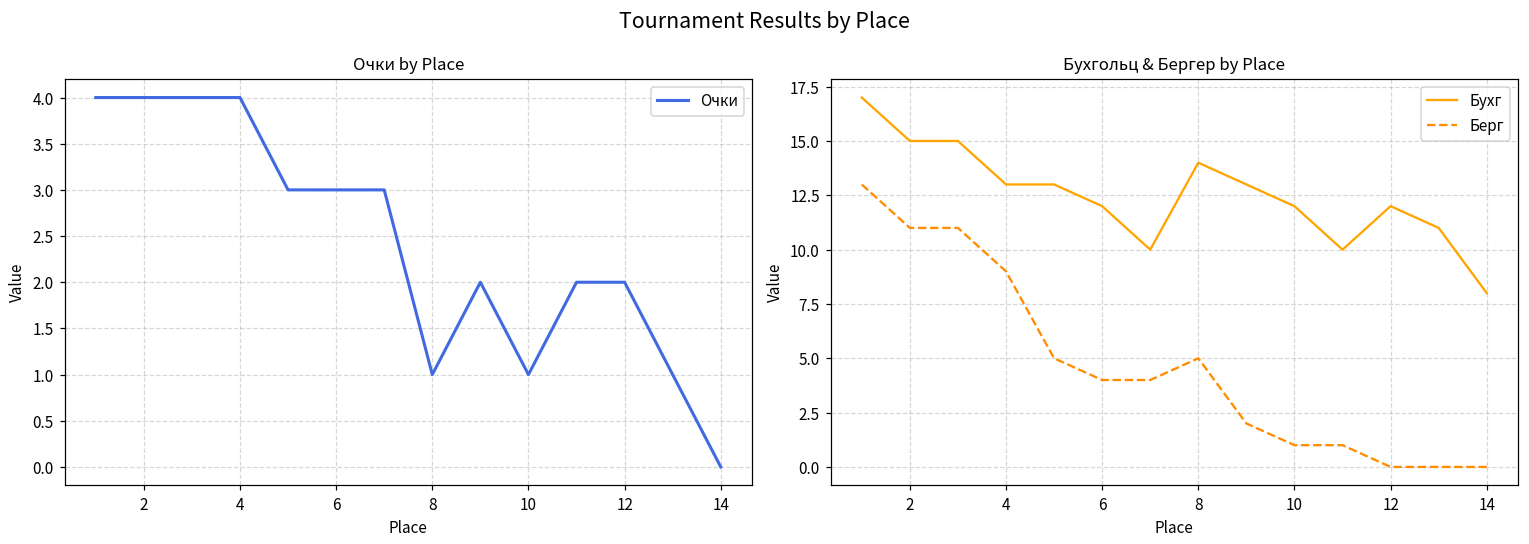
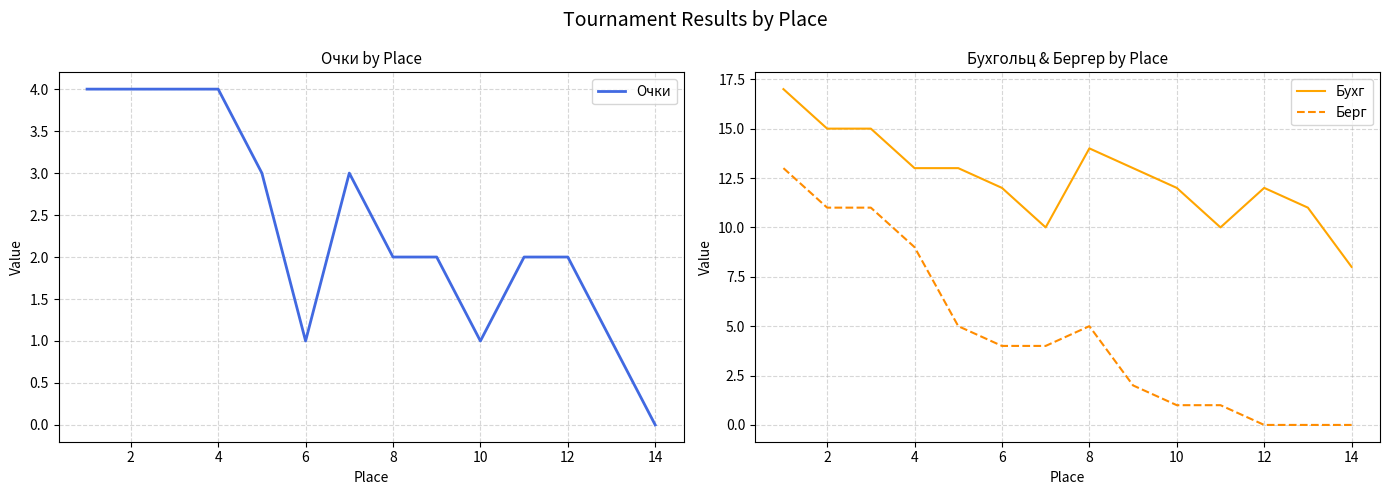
Очки by Place, 6: 3 -> 1
Очки by Place, 8: 1 -> 2
